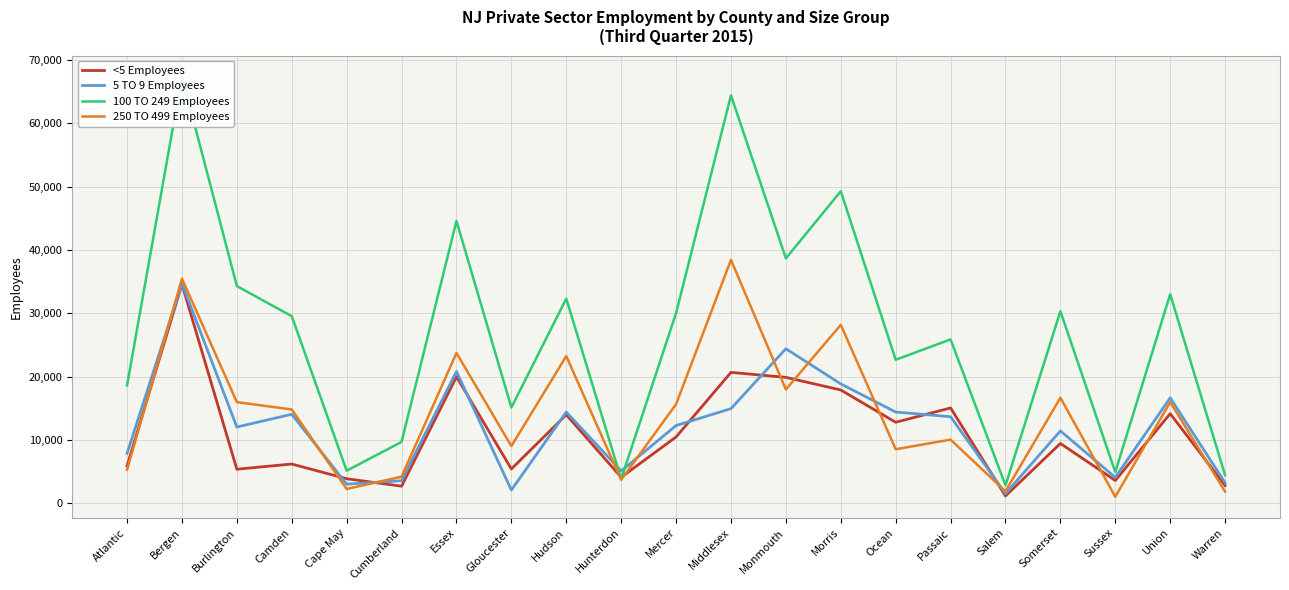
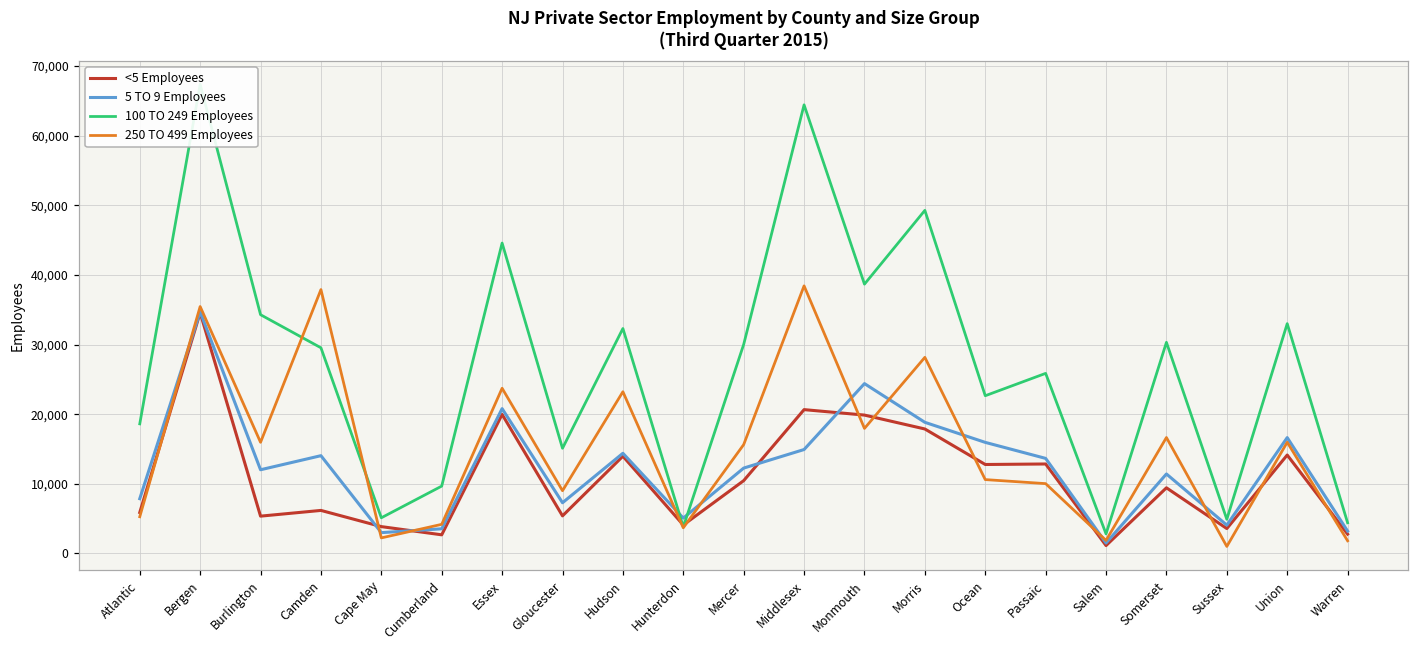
250 TO 499 Employees, Camden: 15,000 -> 38,000
5 TO 9 Employees, Gloucester: 2,000 -> 7,000
5 TO 9 Employees, Ocean: 14,000 -> 16,000
250 TO 499 Employees, Ocean: 9,000 -> 11,000
<5 Employees, Passaic: 15,000 -> 13,000
